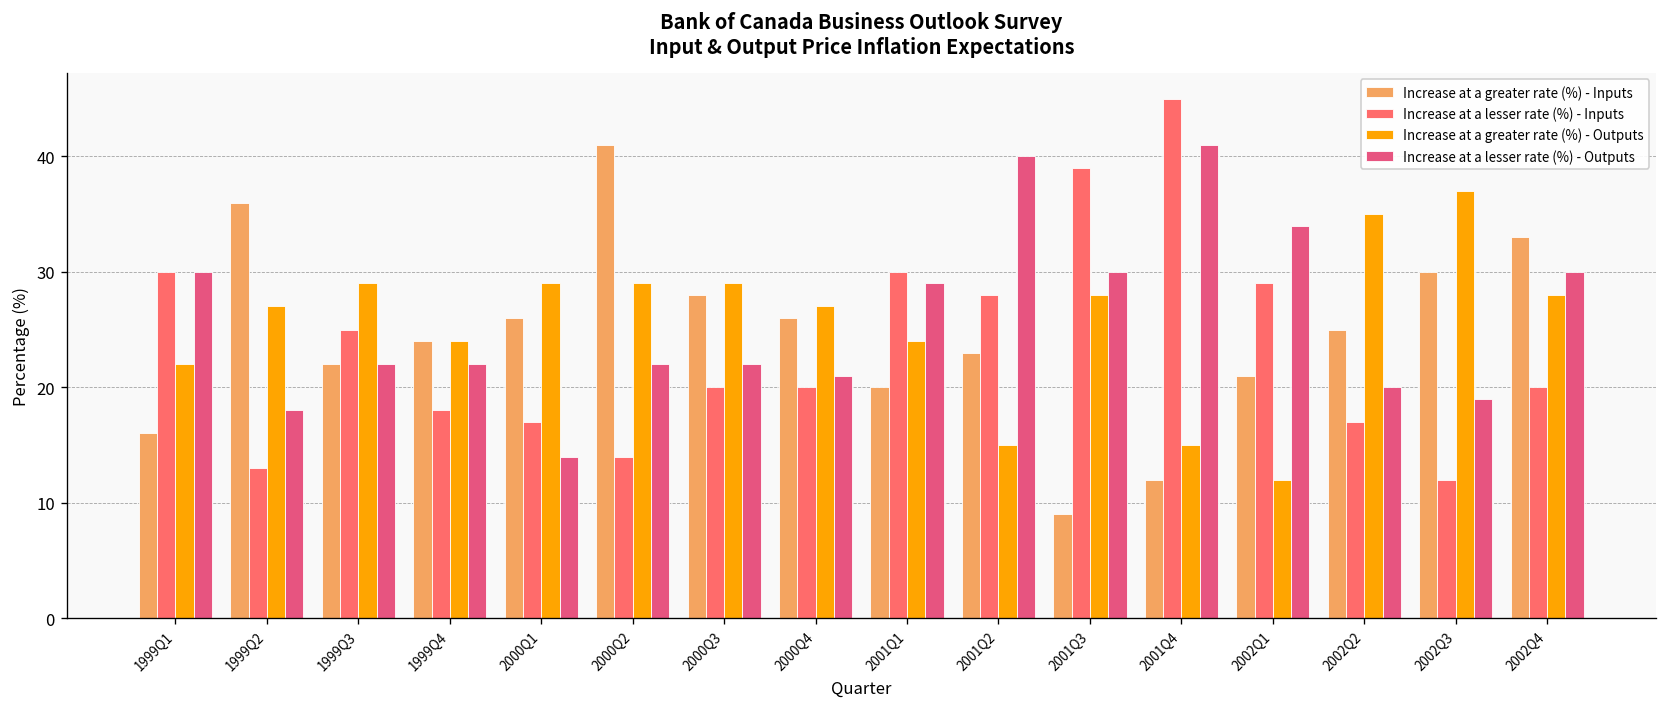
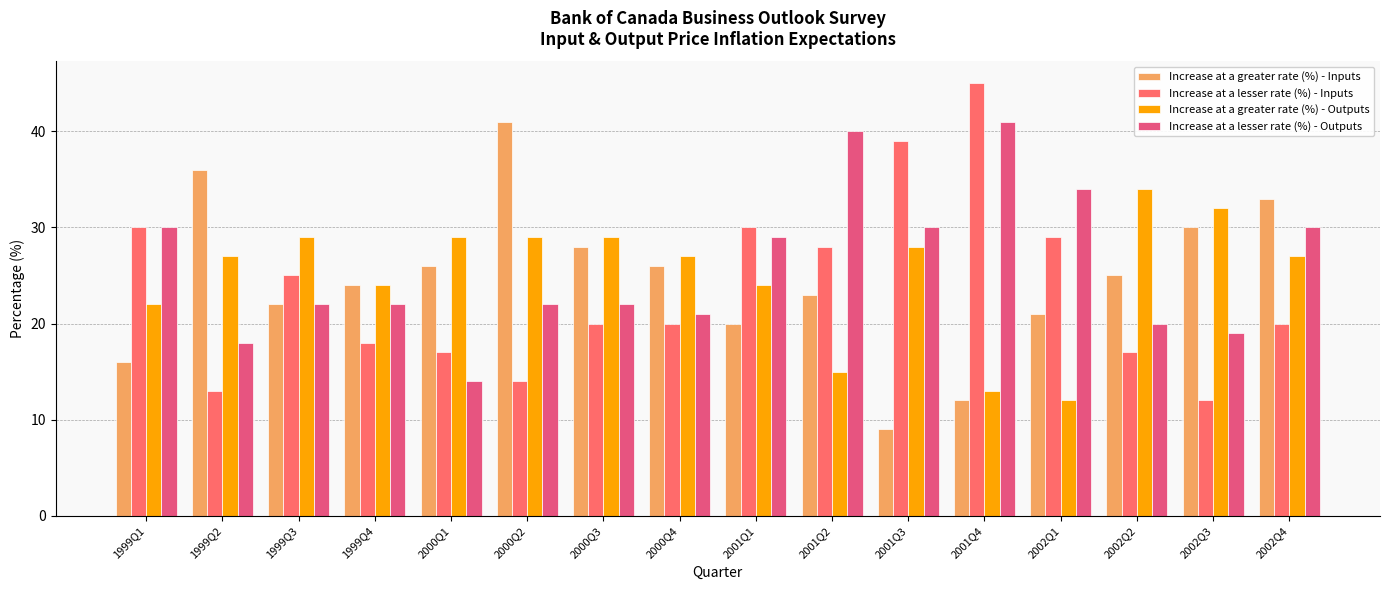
Increase at a greater rate (%) - Outputs, 2001Q4: 15 -> 13
Increase at a greater rate (%) - Outputs, 2002Q2: 35 -> 34
Increase at a greater rate (%) - Outputs, 2002Q3: 37 -> 32
Increase at a greater rate (%) - Outputs, 2002Q4: 28 -> 27
